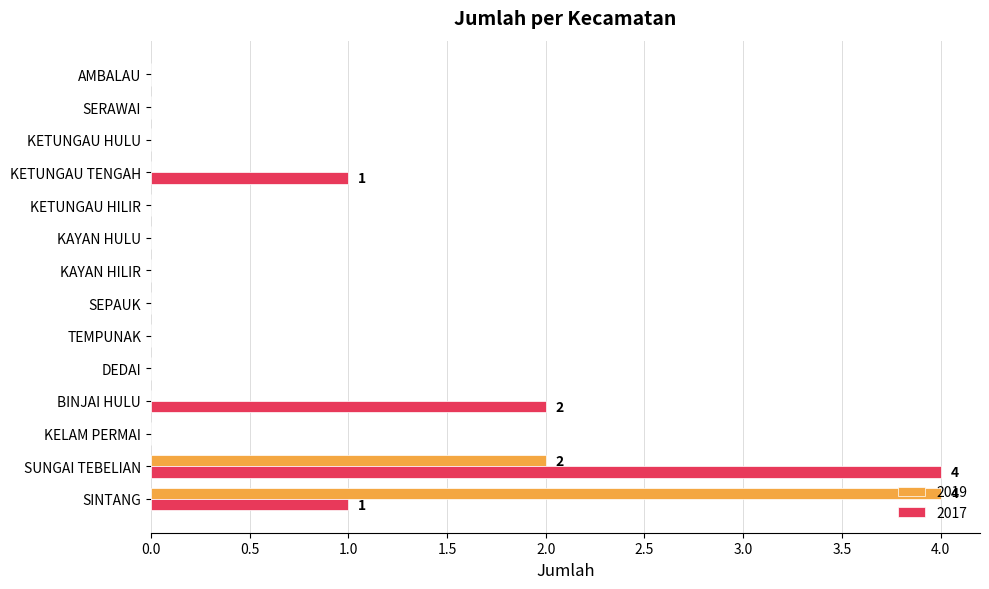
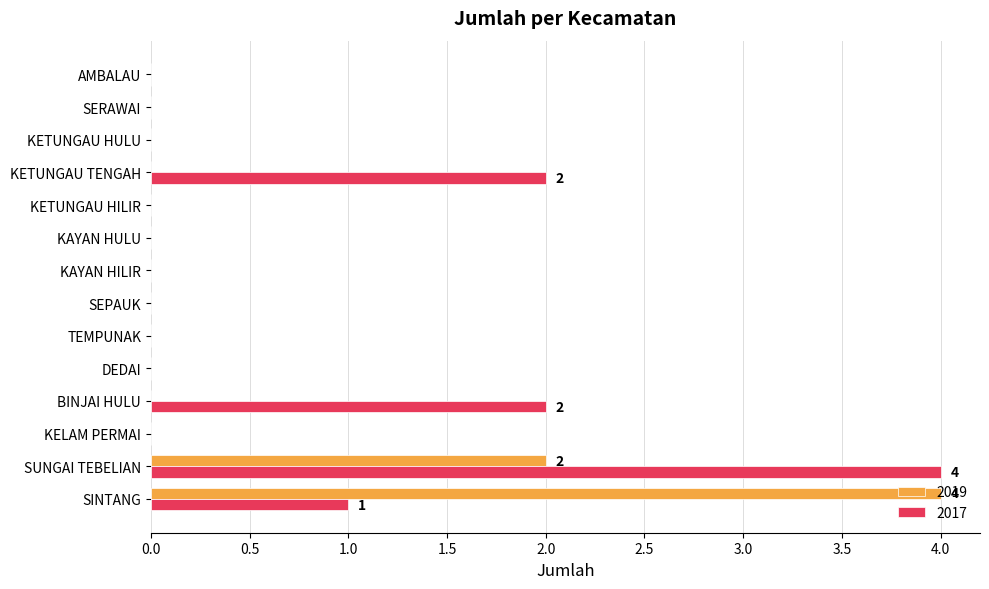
2017, KETUNGAU TENGAH: 1 -> 2
